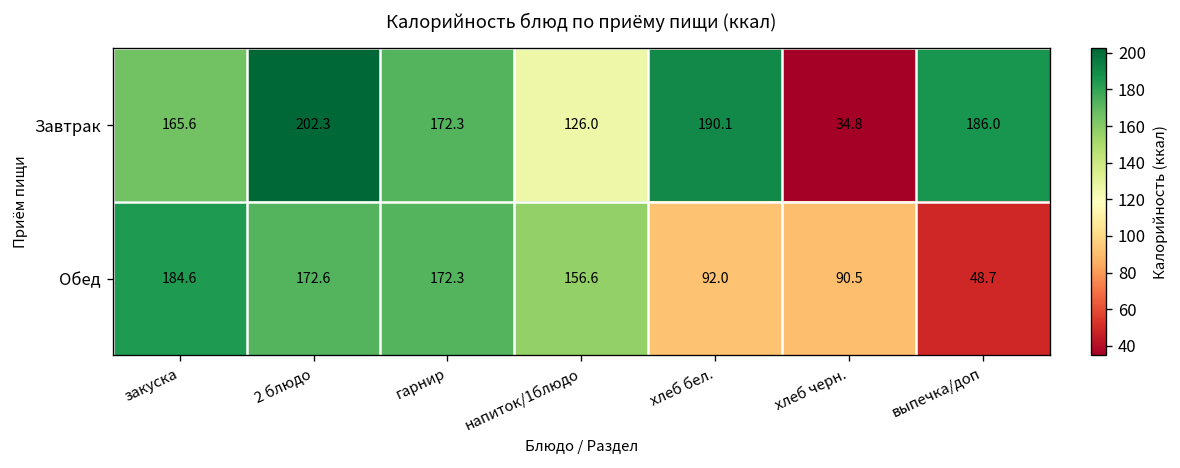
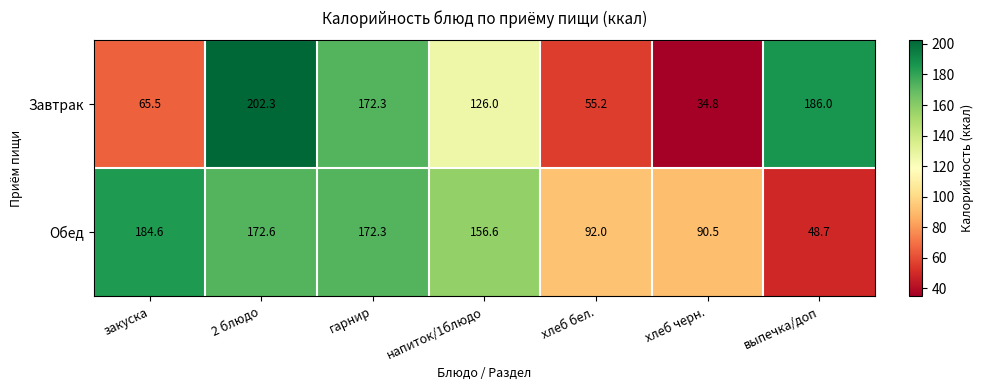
Завтрак, закуска: 165.6 -> 65.5
Завтрак, хлеб бел.: 190.1 -> 55.2
